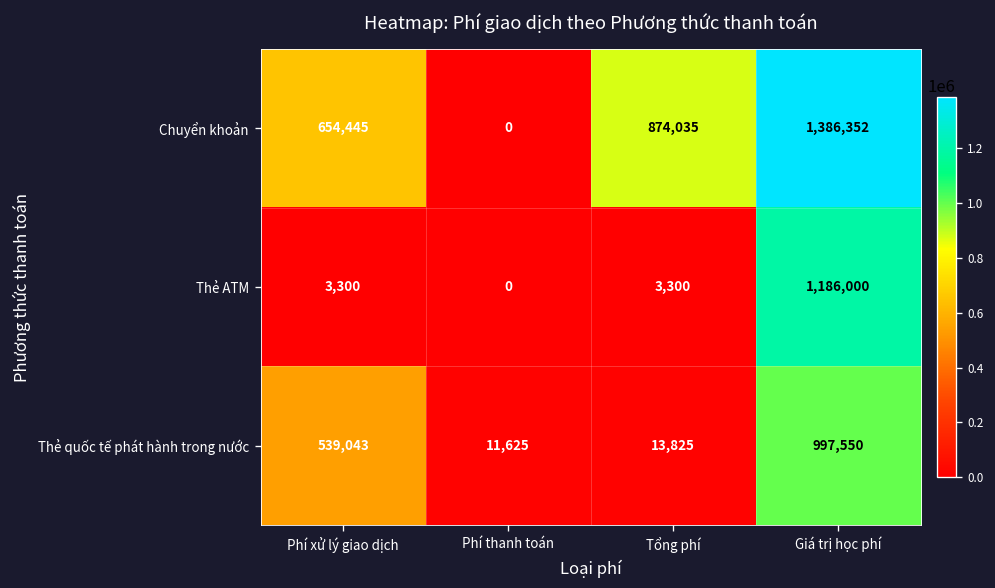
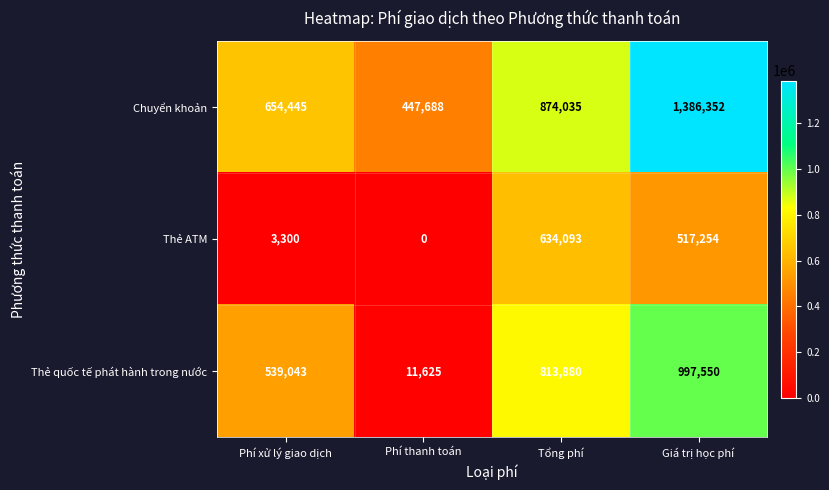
Chuyển khoản, Phí thanh toán: 0 -> 447,688
Thẻ ATM, Tổng phí: 3,300 -> 634,093
Thẻ ATM, Giá trị học phí: 1,186,000 -> 517,254
Thẻ quốc tế phát hành trong nước, Tổng phí: 13,825 -> 813,880
